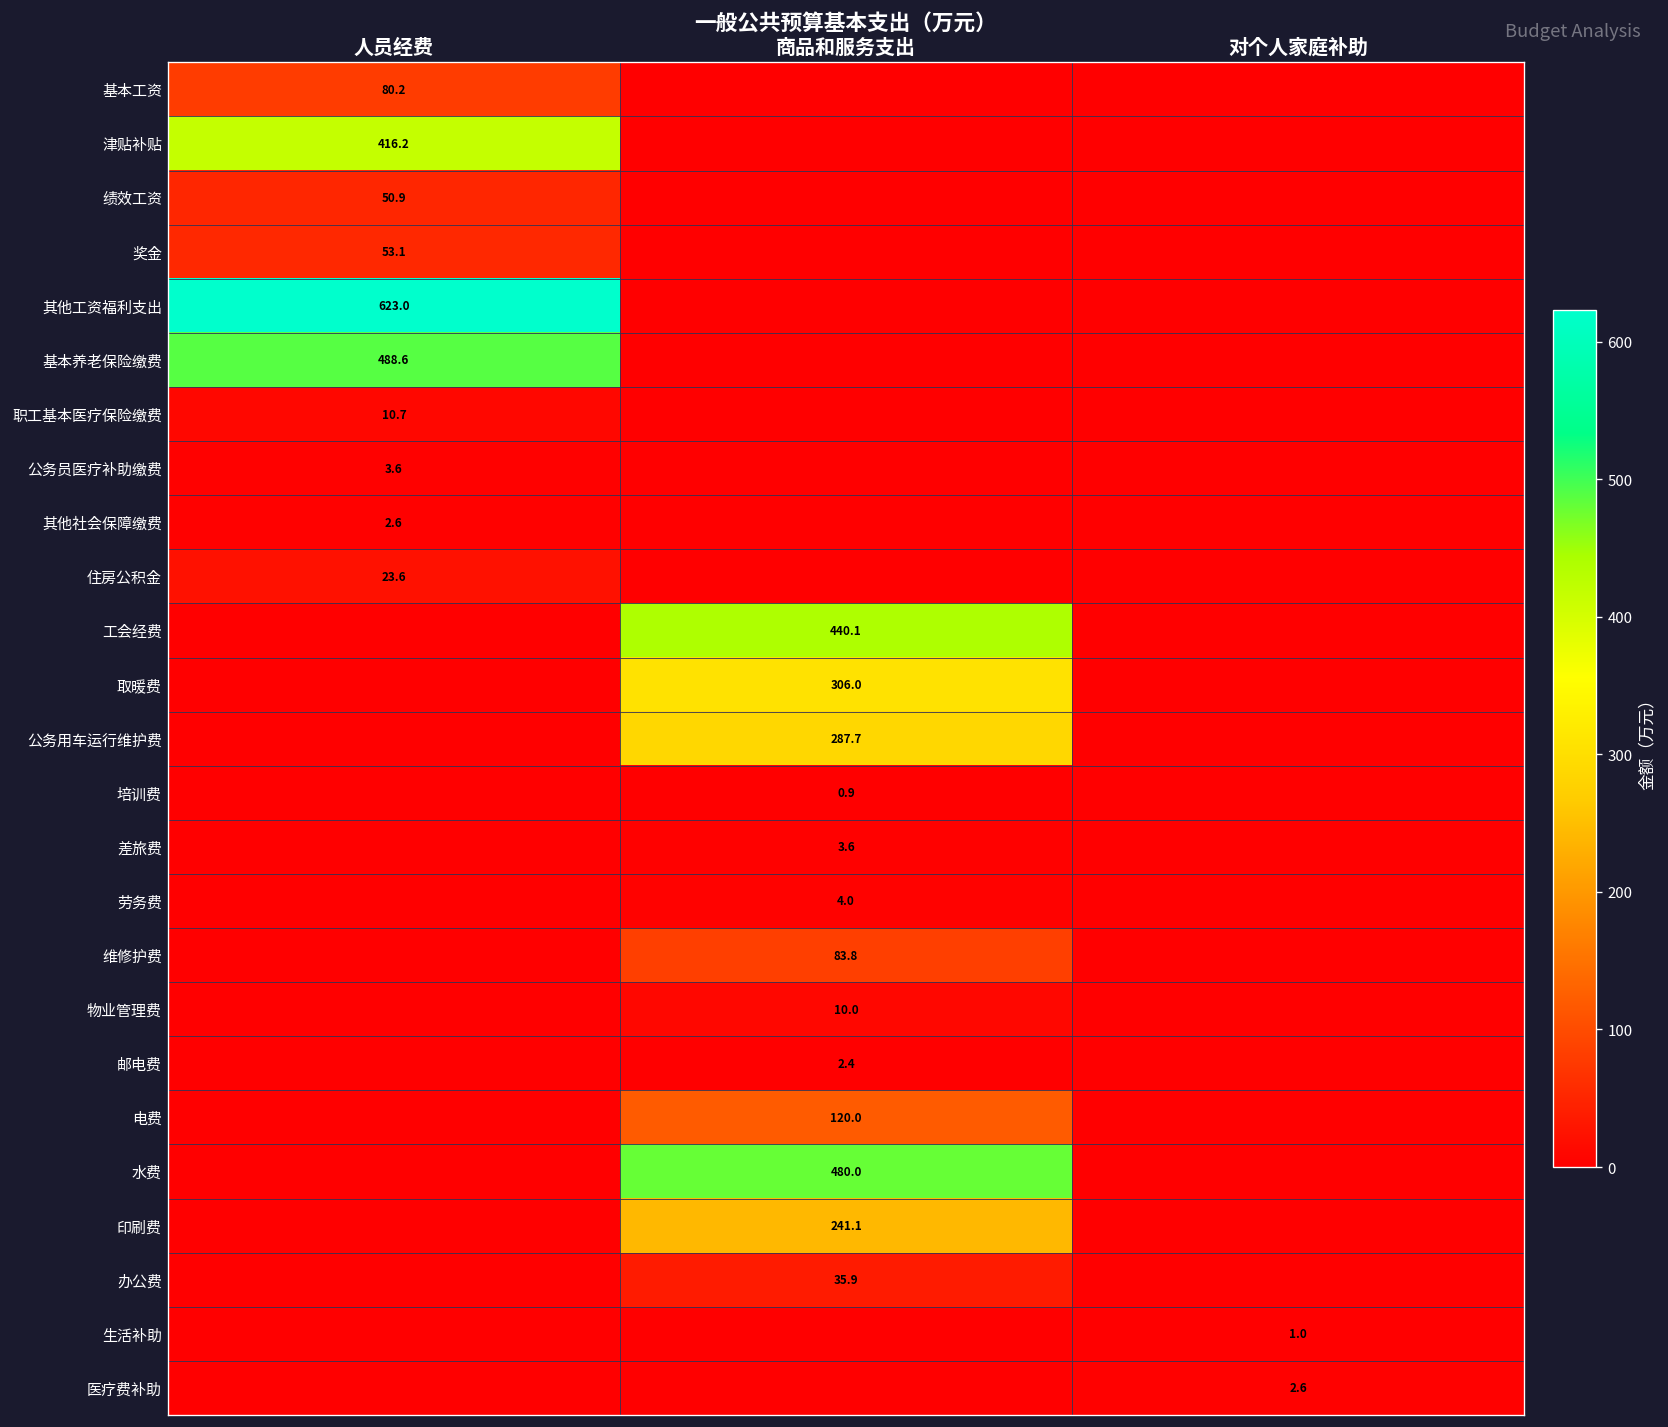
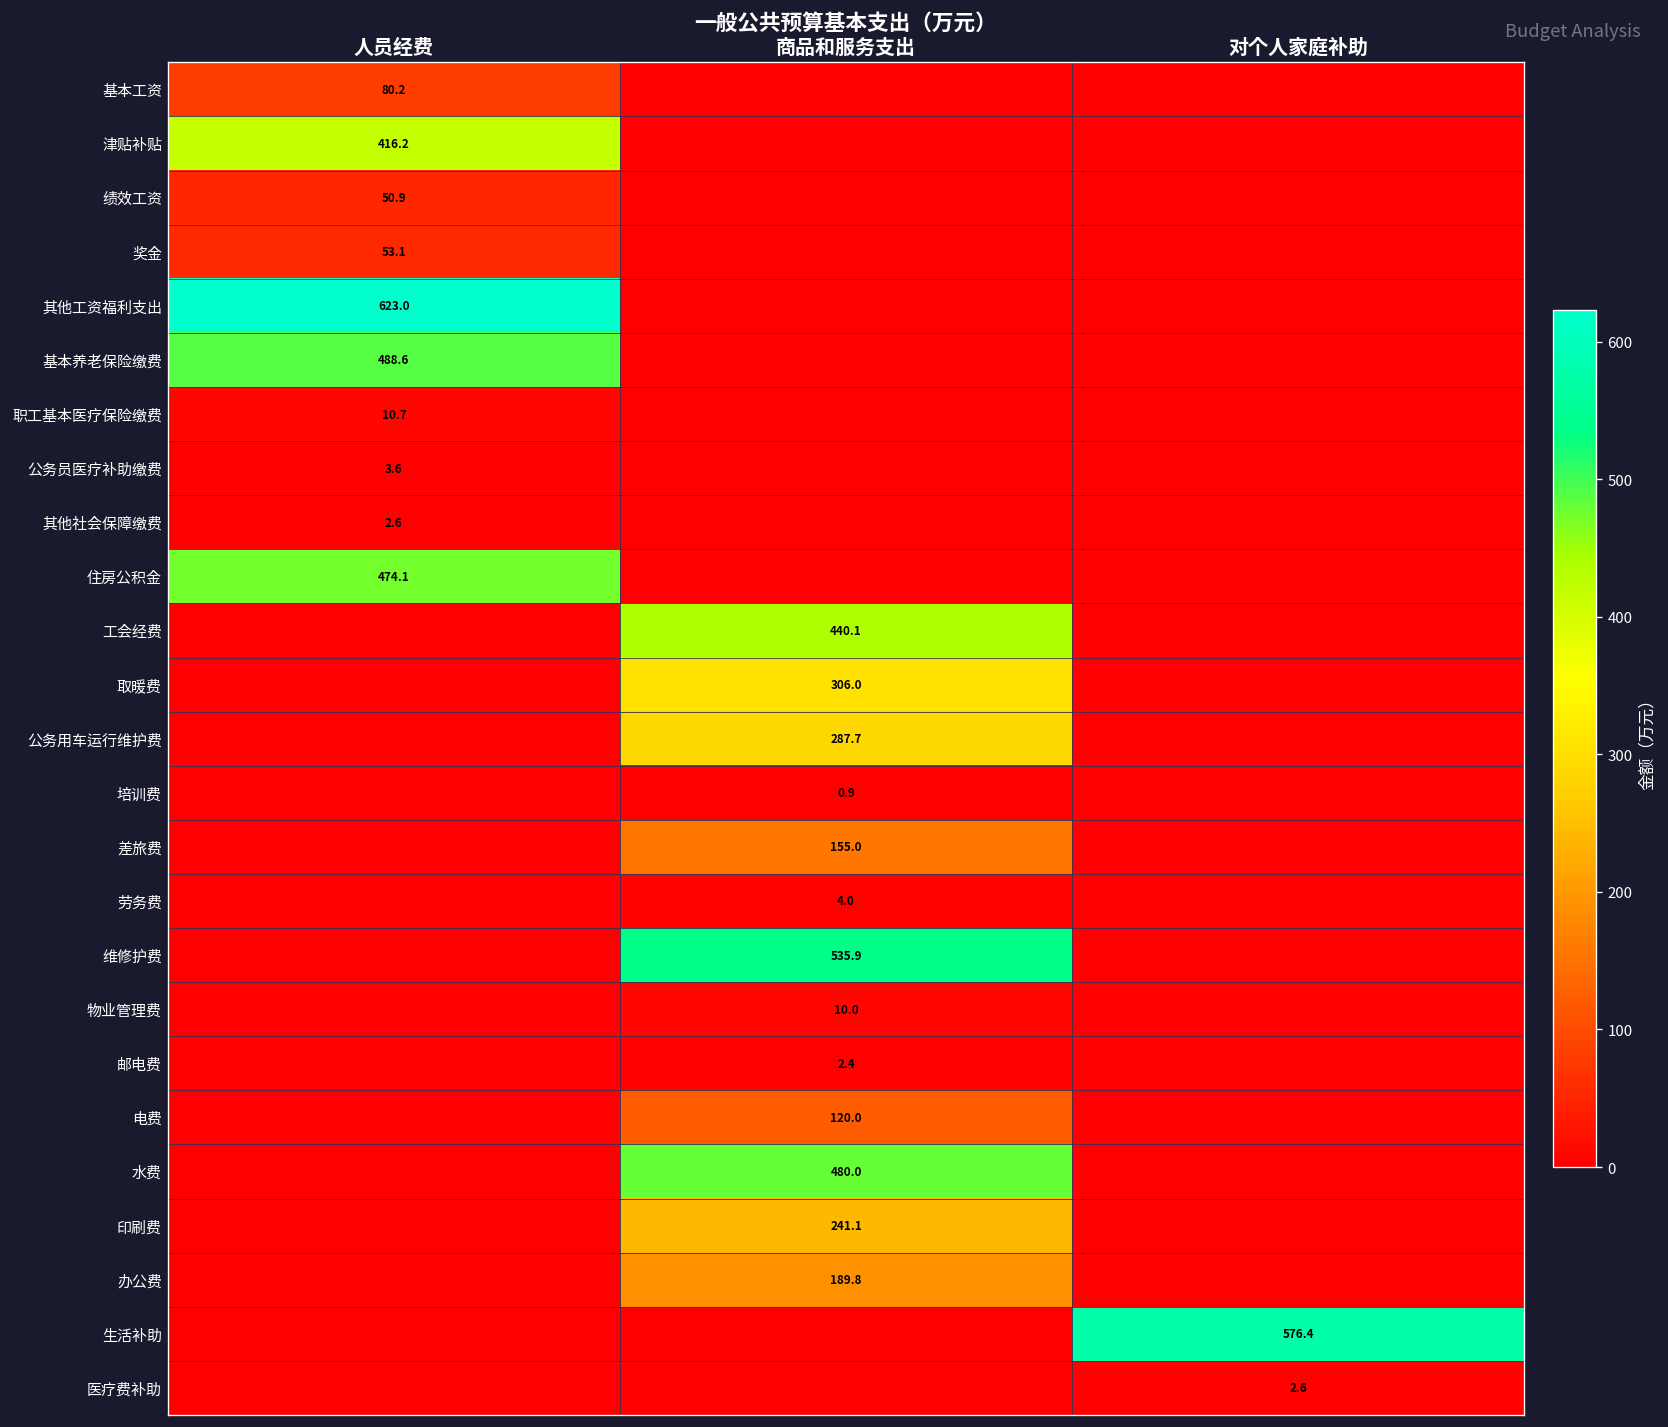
住房公积金, 人员经费: 23.6 -> 474.1
差旅费, 商品和服务支出: 3.6 -> 155.0
维修护费, 商品和服务支出: 83.8 -> 535.9
办公费, 商品和服务支出: 35.9 -> 189.8
生活补助, 对个人家庭补助: 1.0 -> 576.4
